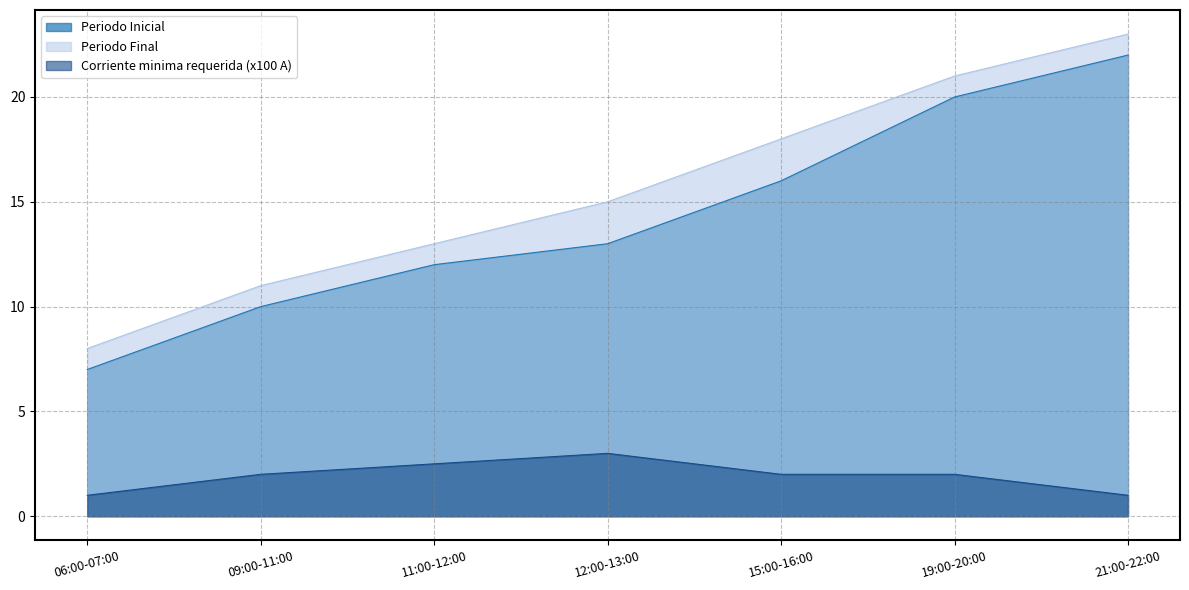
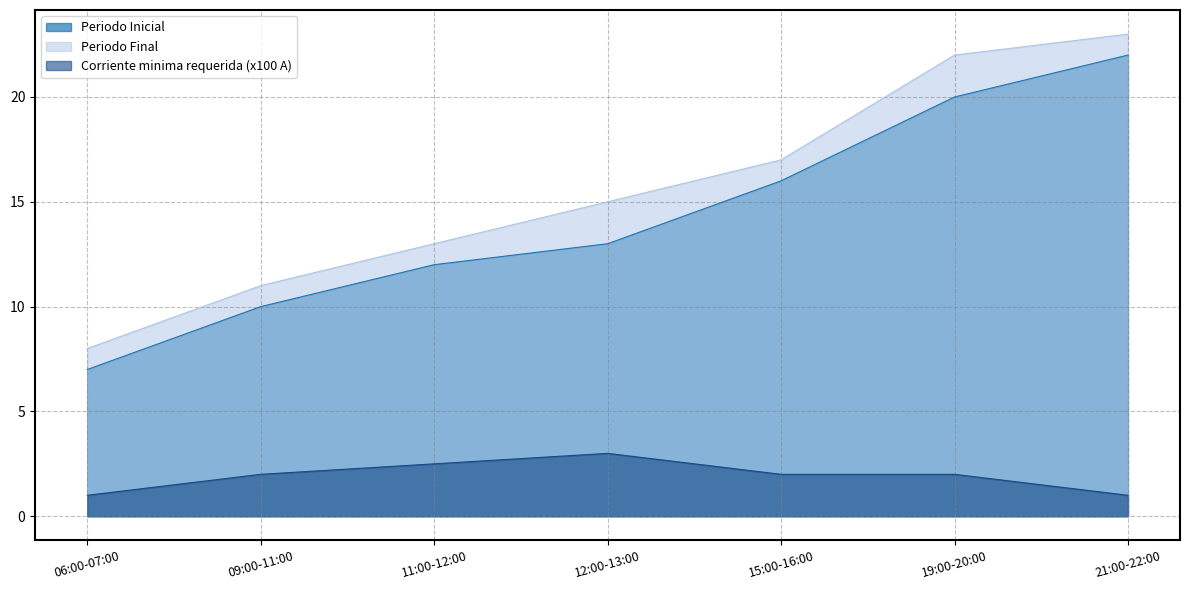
Periodo Final, 15:00-16:00: 18 -> 17
Periodo Final, 19:00-20:00: 21 -> 22
